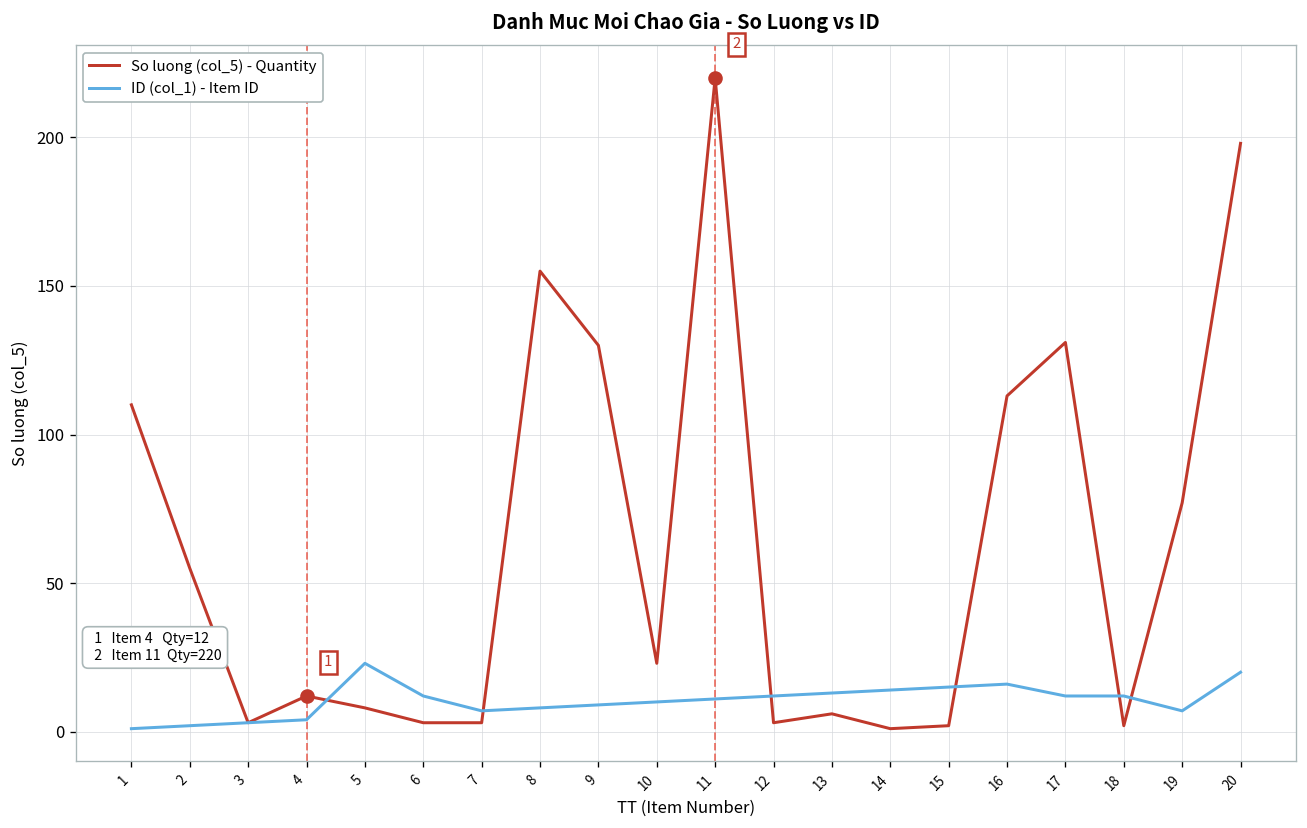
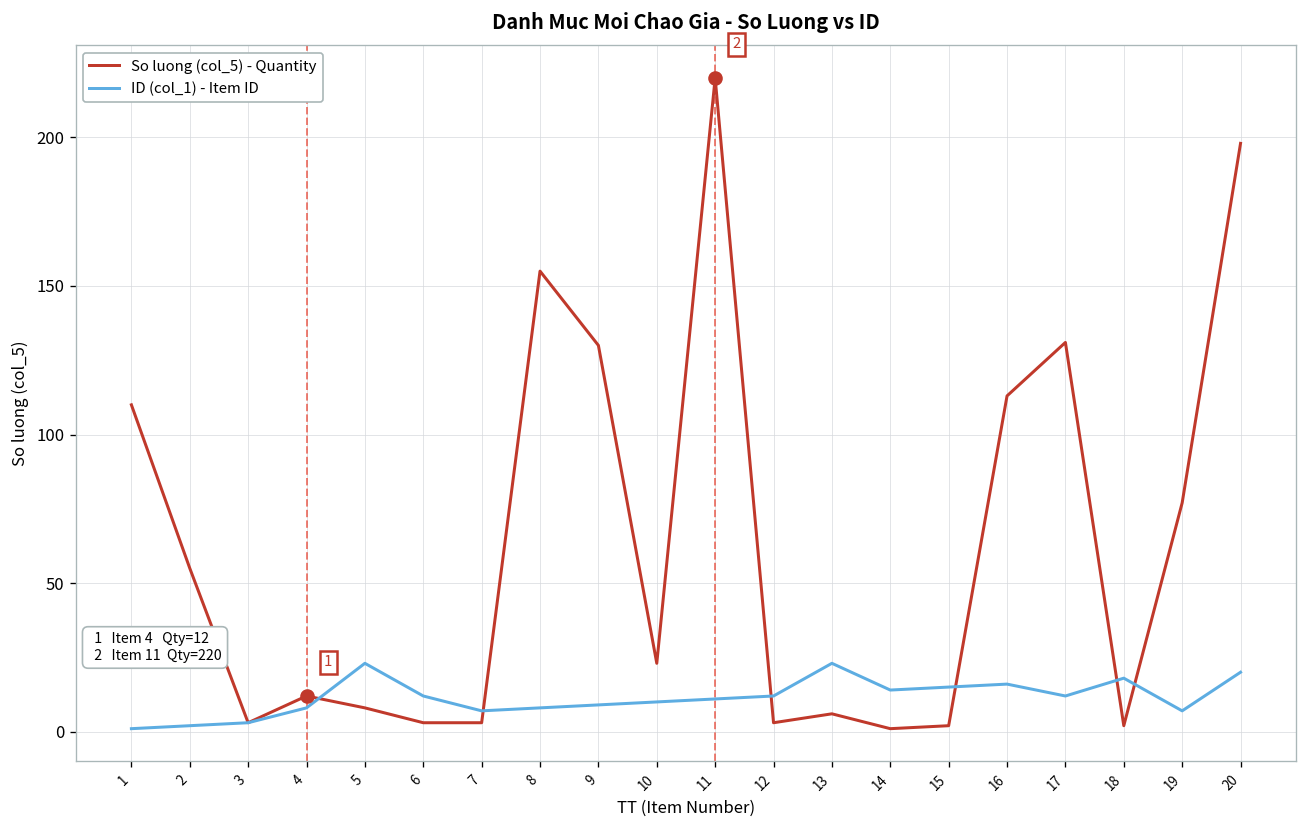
ID (col_1) - Item ID, 4: 4 -> 8
ID (col_1) - Item ID, 13: 13 -> 23
ID (col_1) - Item ID, 18: 12 -> 18
